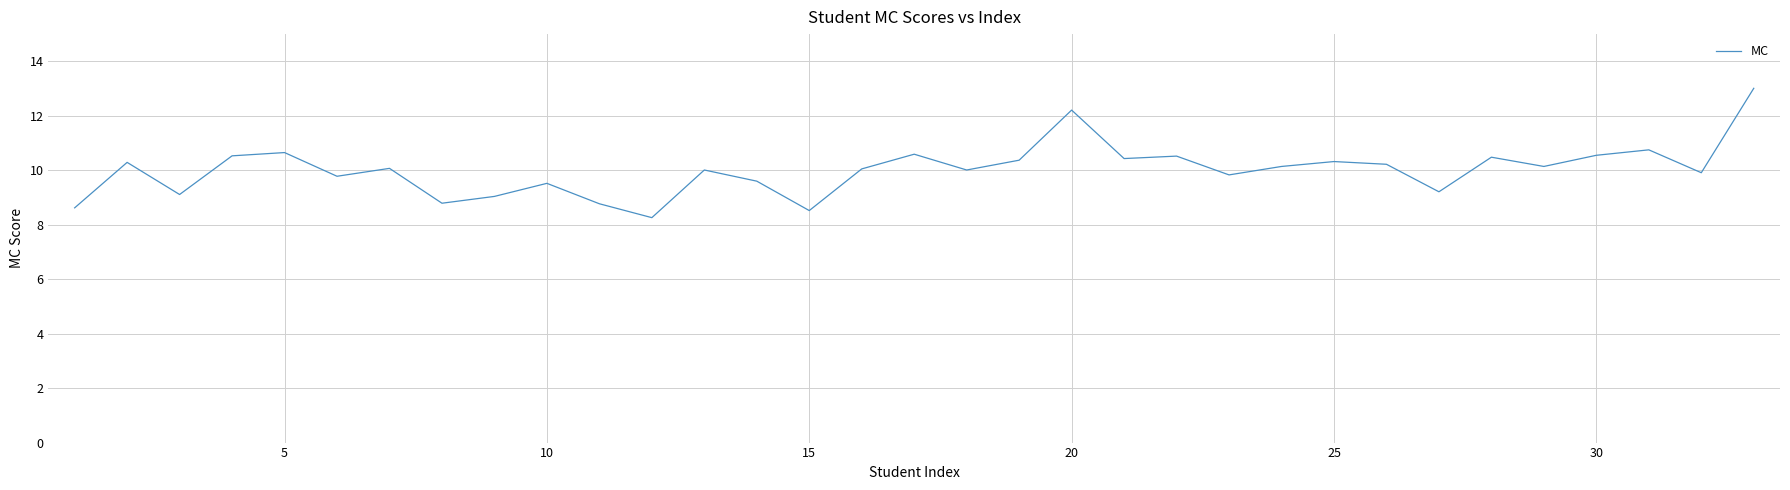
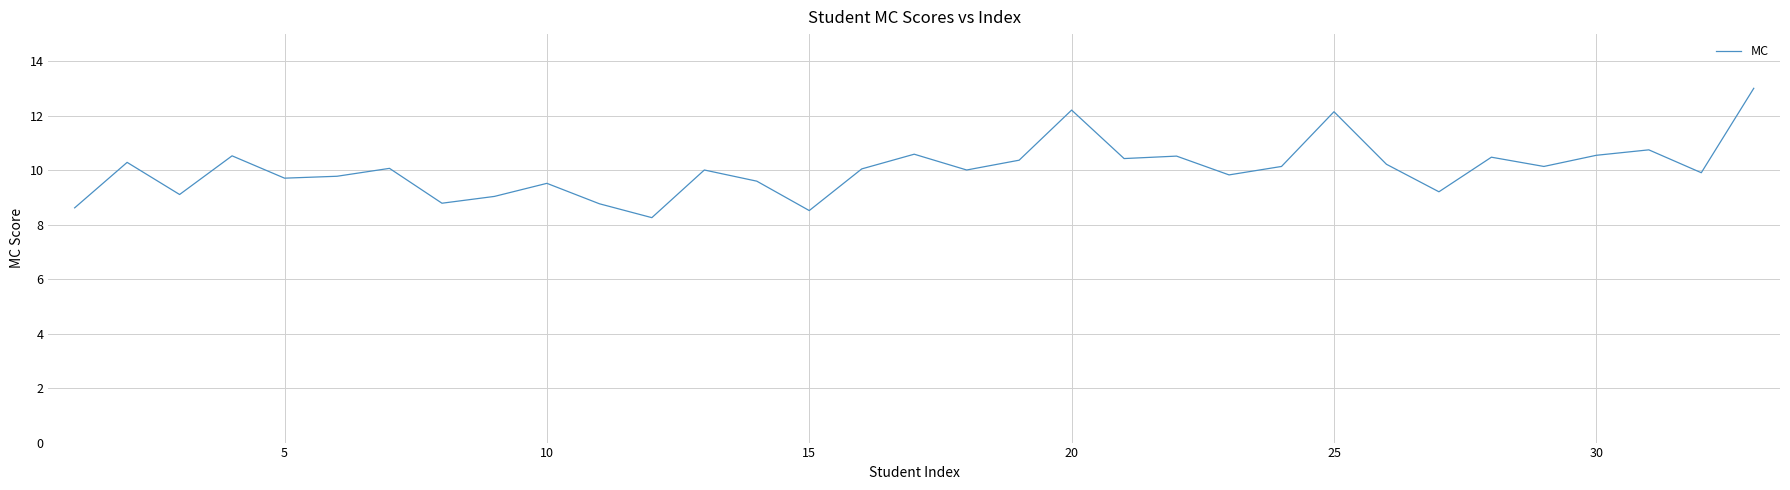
5: 10.7 -> 9.7
25: 10.3 -> 12.2
